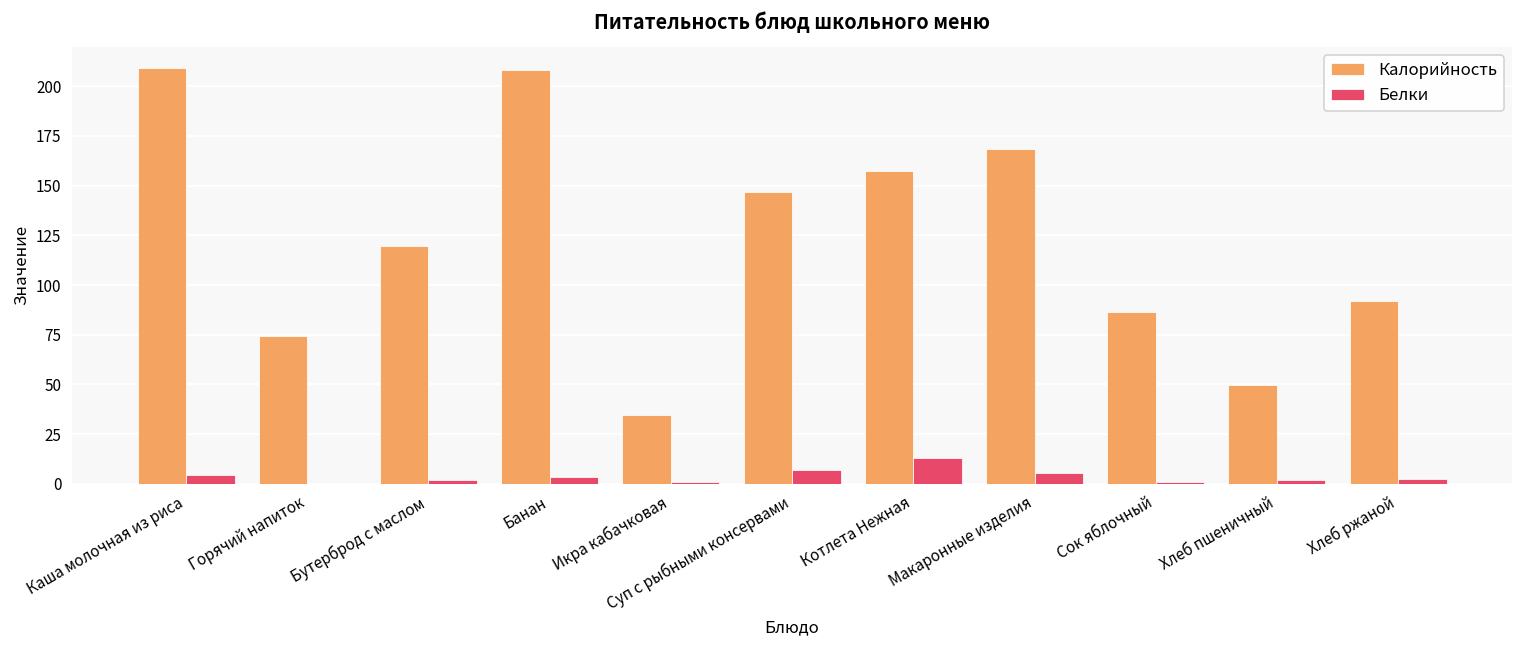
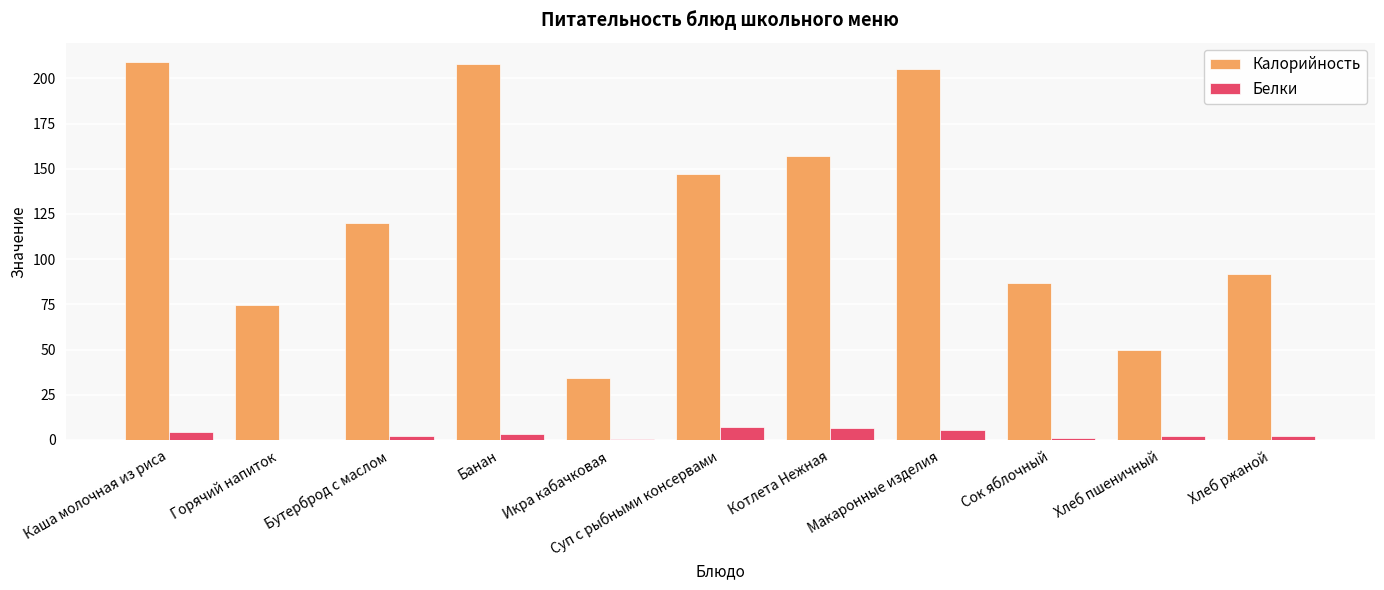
Белки, Котлета Нежная: 13 -> 7
Калорийность, Макаронные изделия: 168 -> 205
